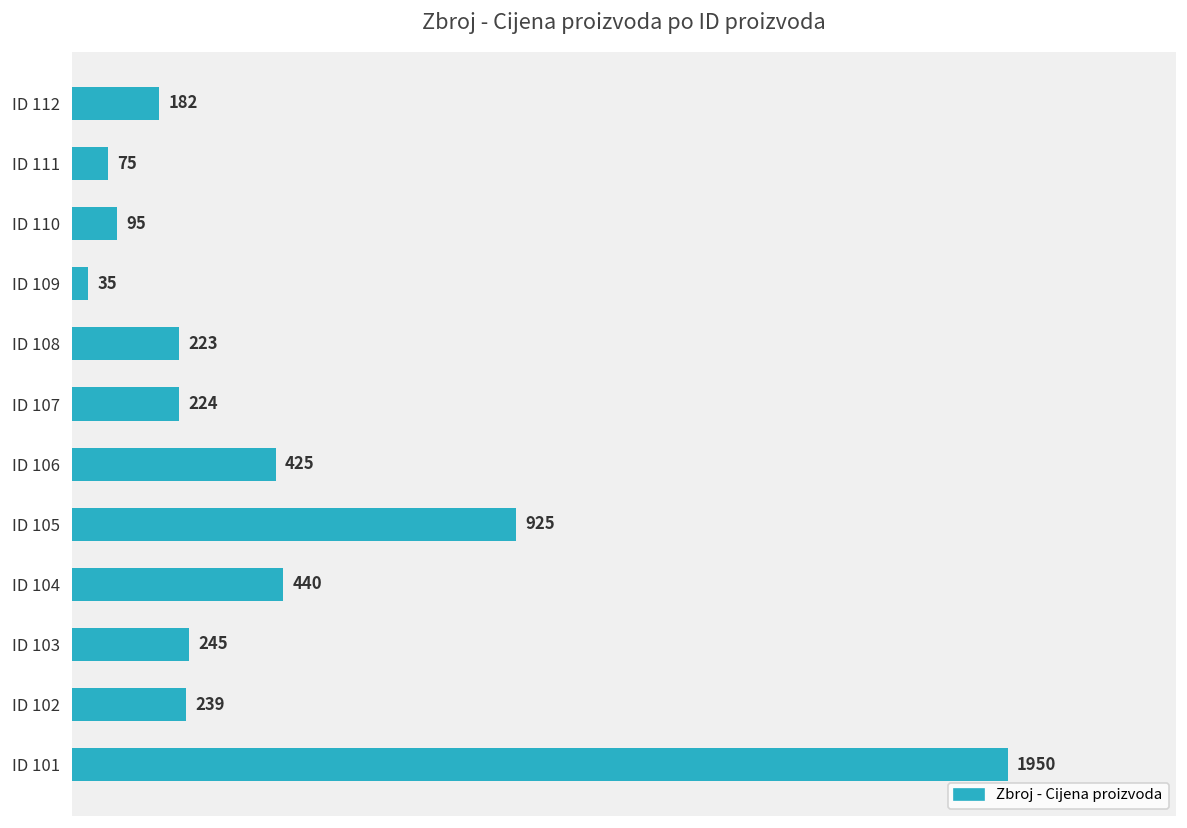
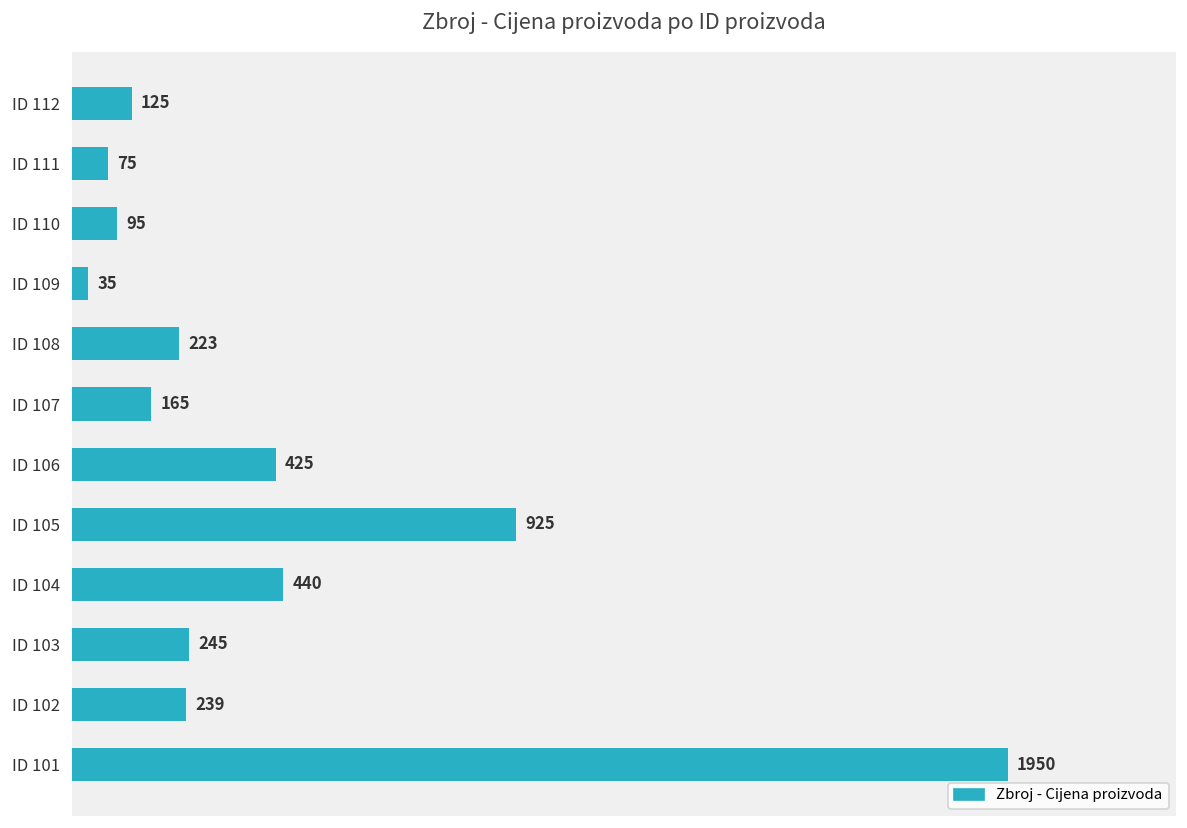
ID 112: 182 -> 125
ID 107: 224 -> 165
